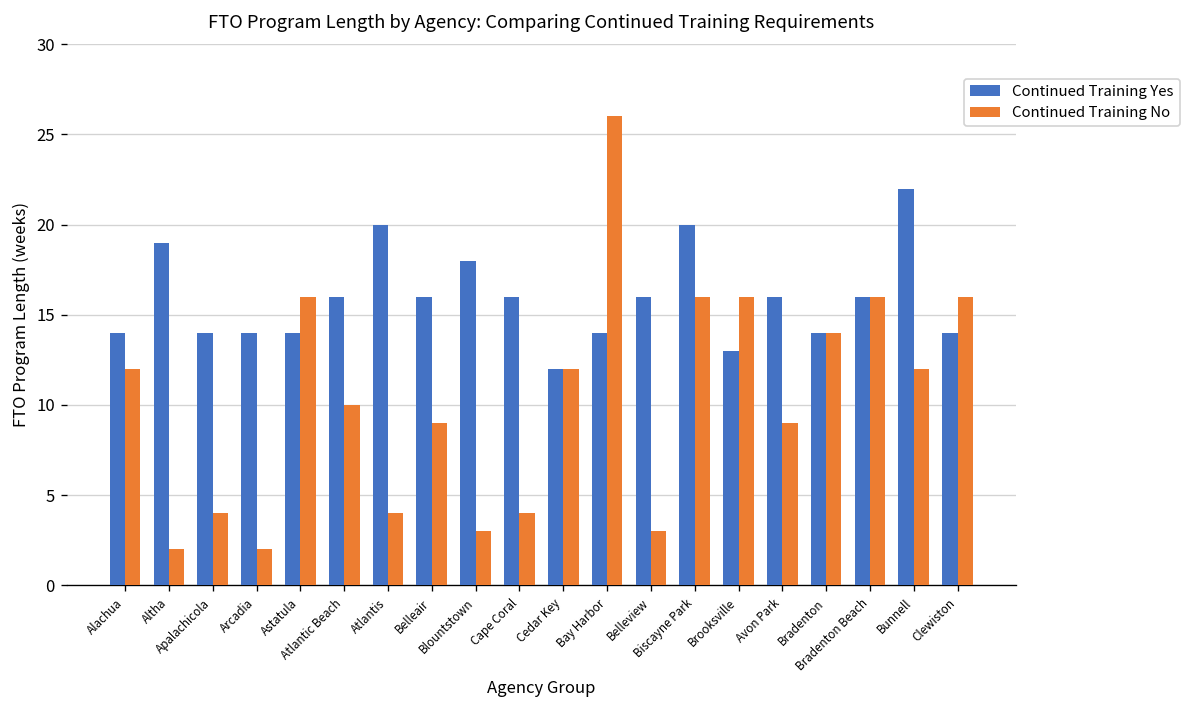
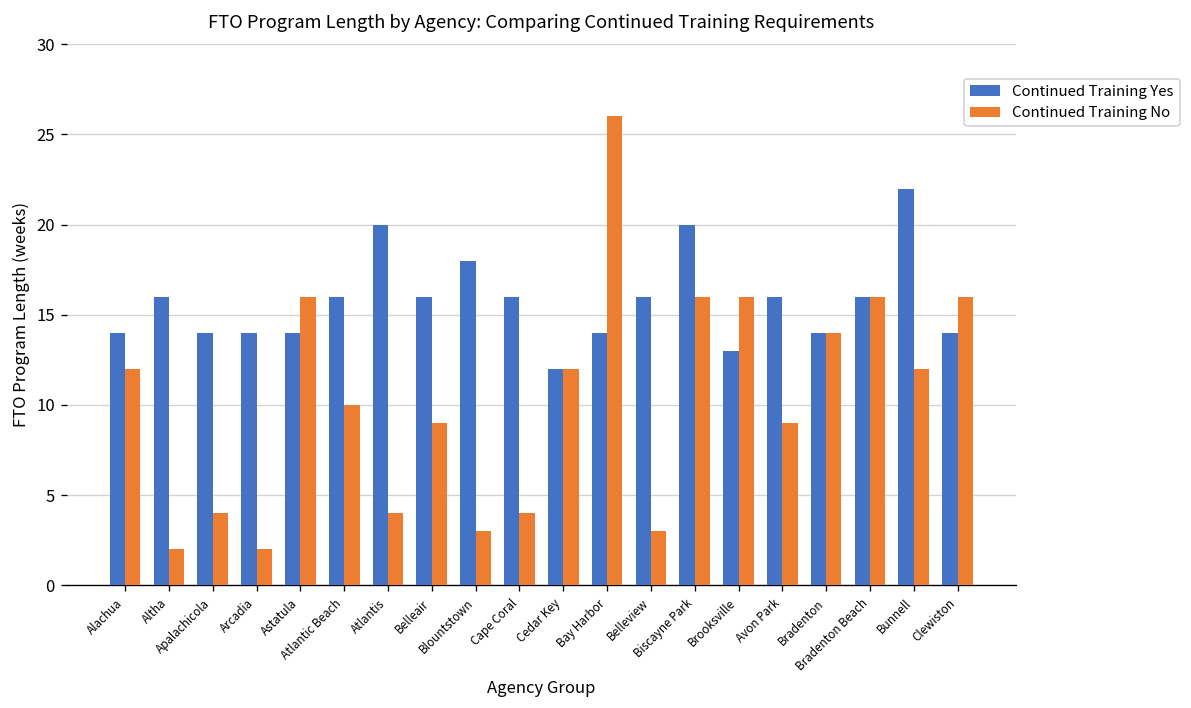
Continued Training Yes, Altha: 19 -> 16
